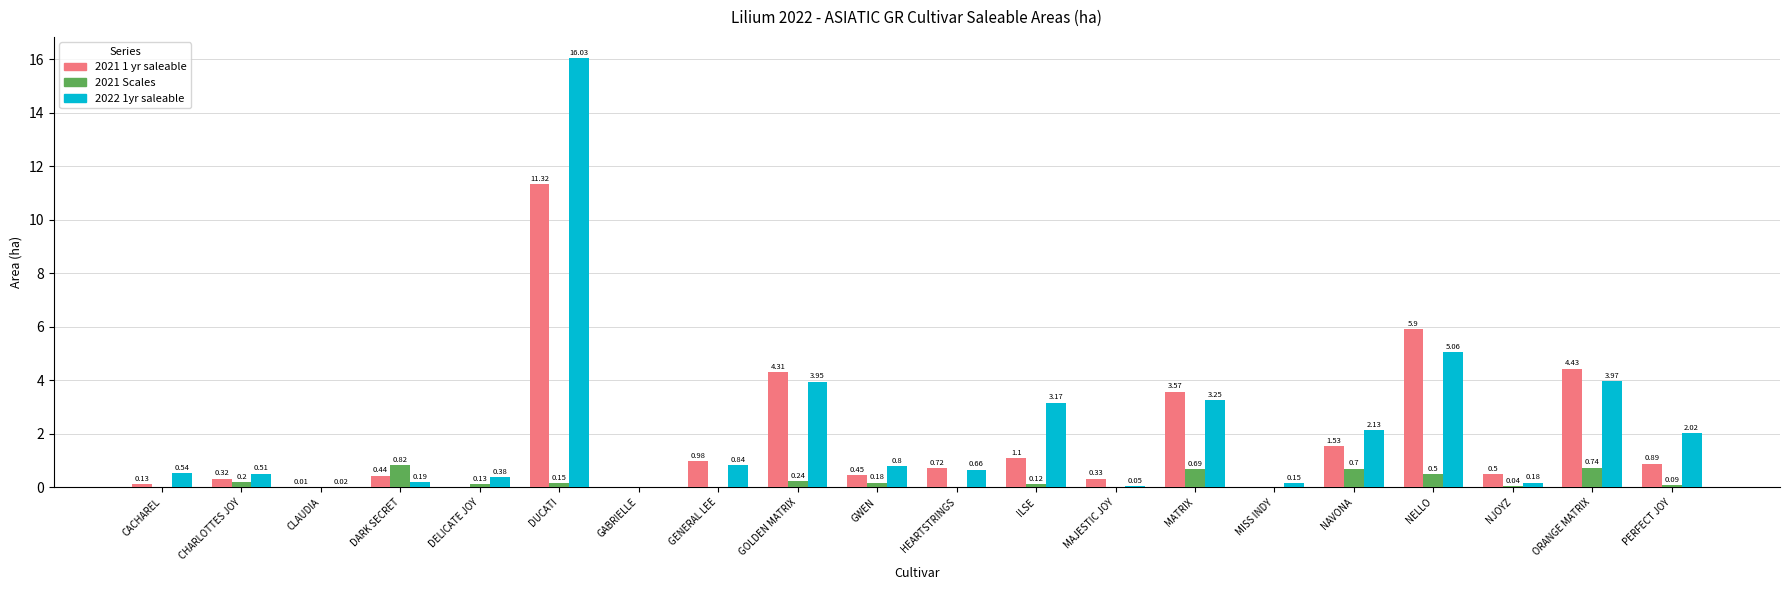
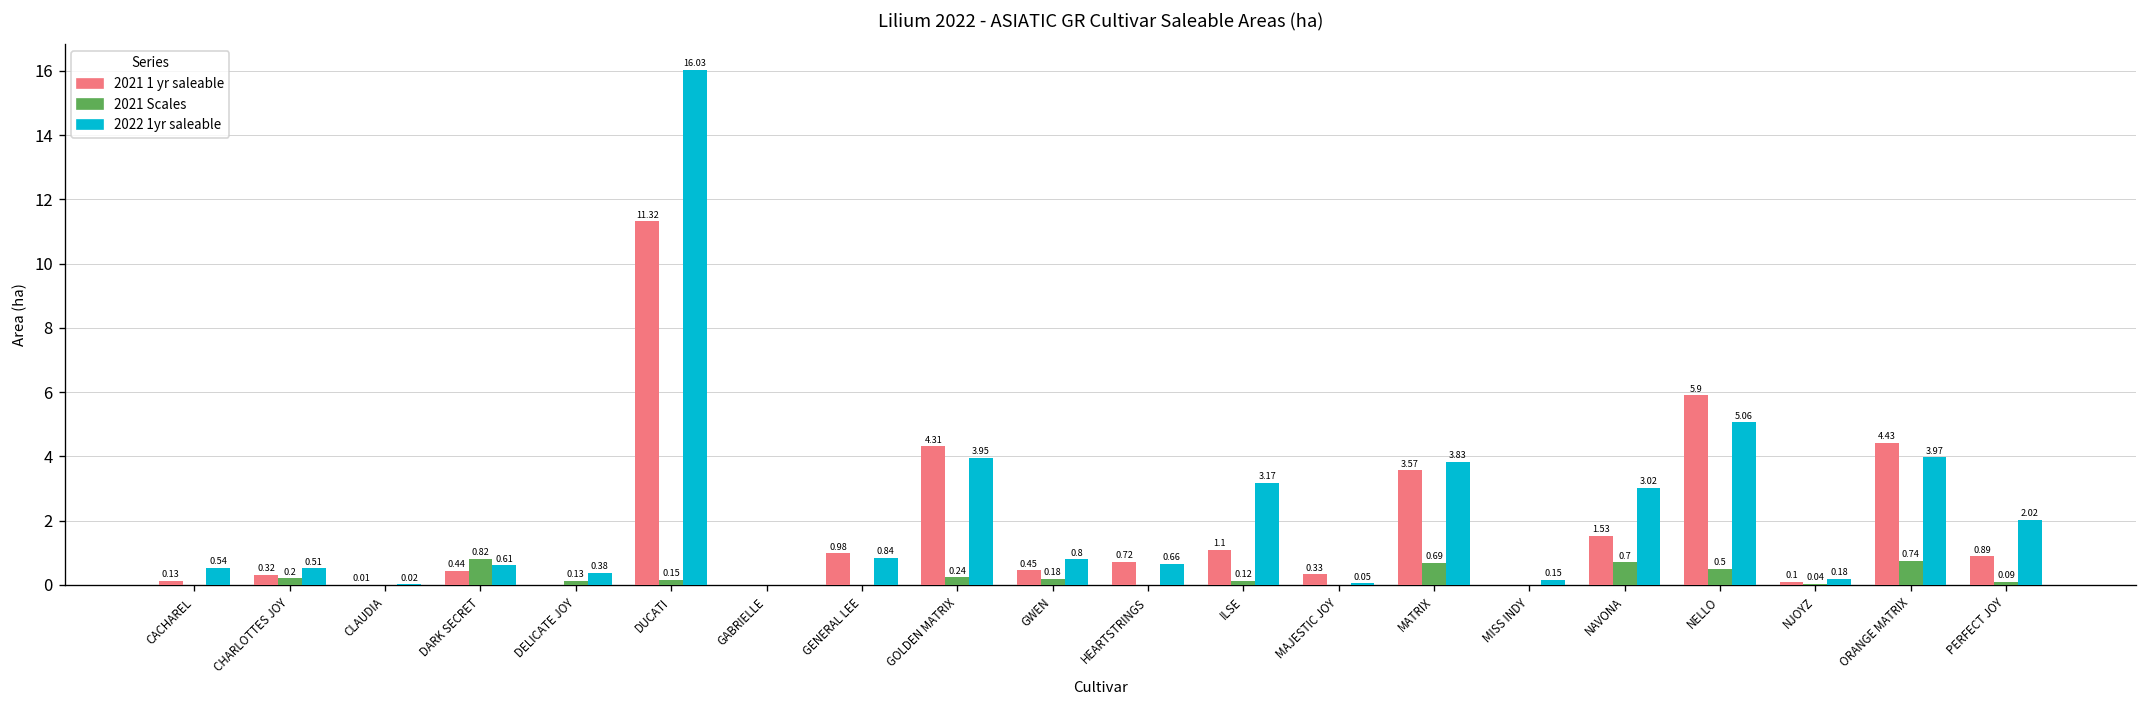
2022 1yr saleable, DARK SECRET: 0.19 -> 0.61
2022 1yr saleable, MATRIX: 3.25 -> 3.83
2022 1yr saleable, NAVONA: 2.13 -> 3.02
2021 1 yr saleable, NJOYZ: 0.5 -> 0.1
